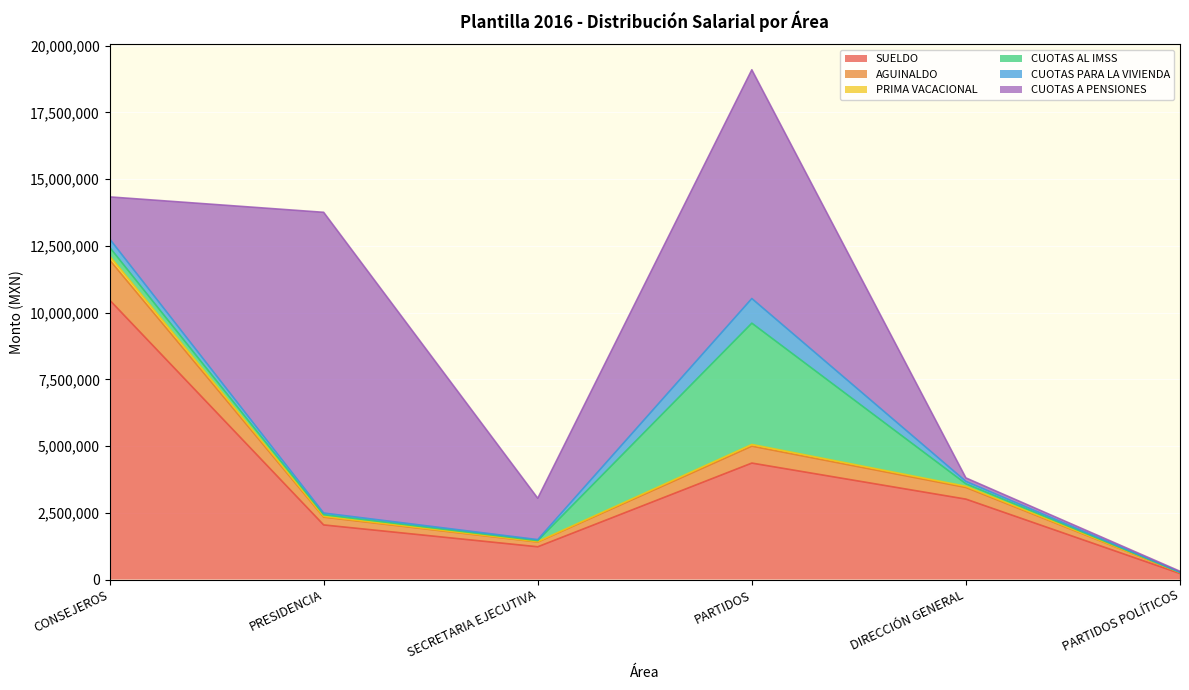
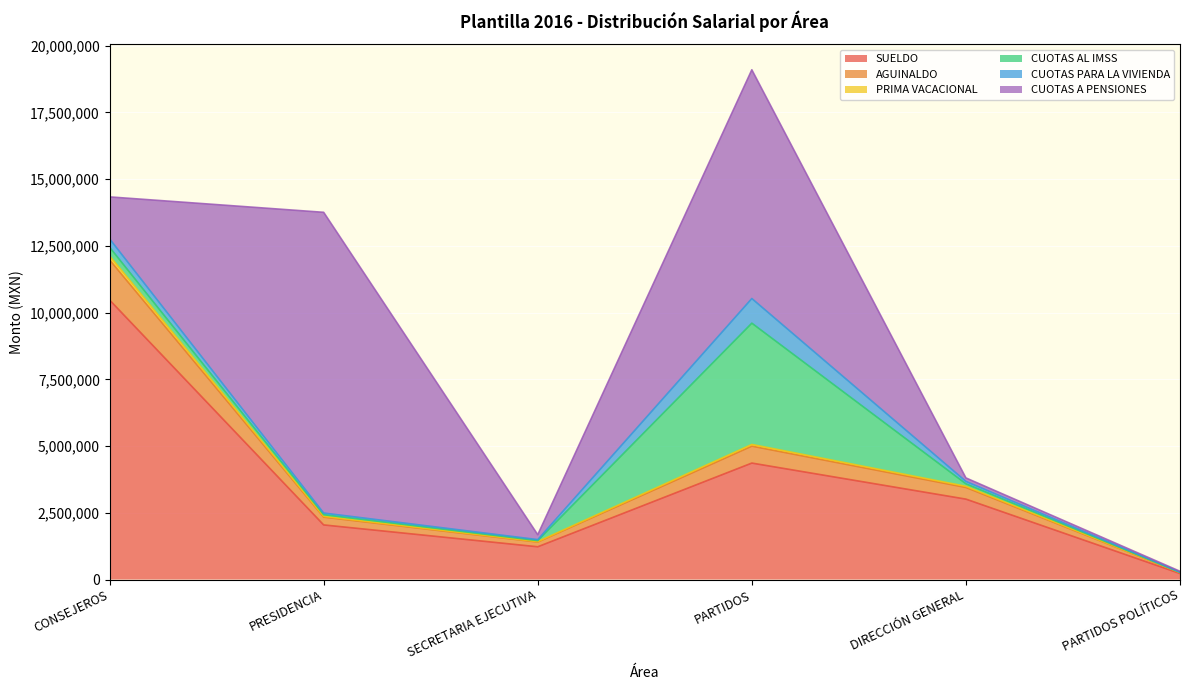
CUOTAS A PENSIONES, SECRETARIA EJECUTIVA: 1,500,000 -> 200,000
